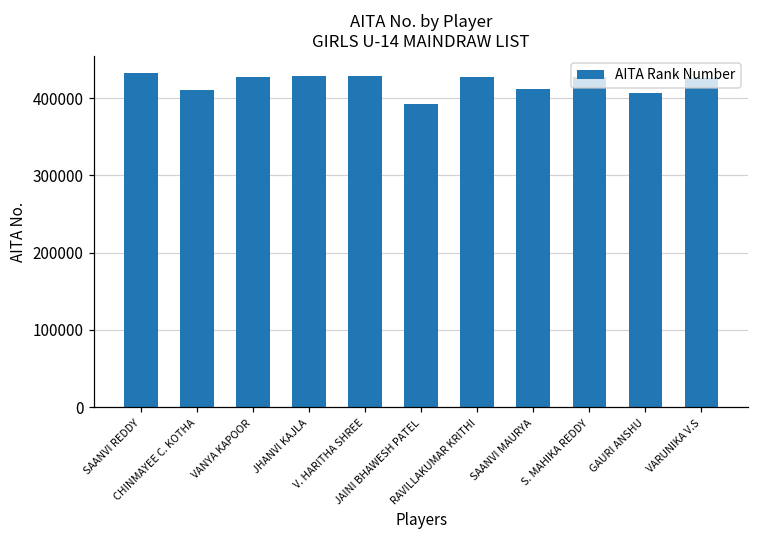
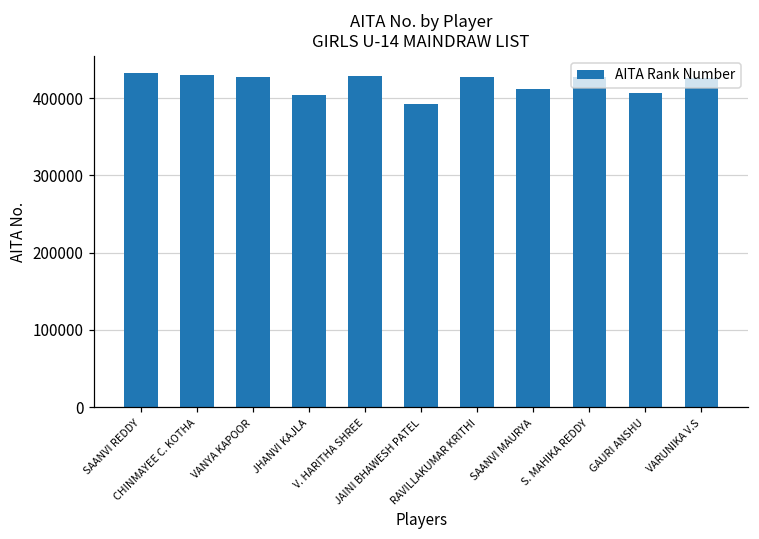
CHINMAYEE C. KOTHA: 410000 -> 430000
JHANVI KAJLA: 430000 -> 400000
